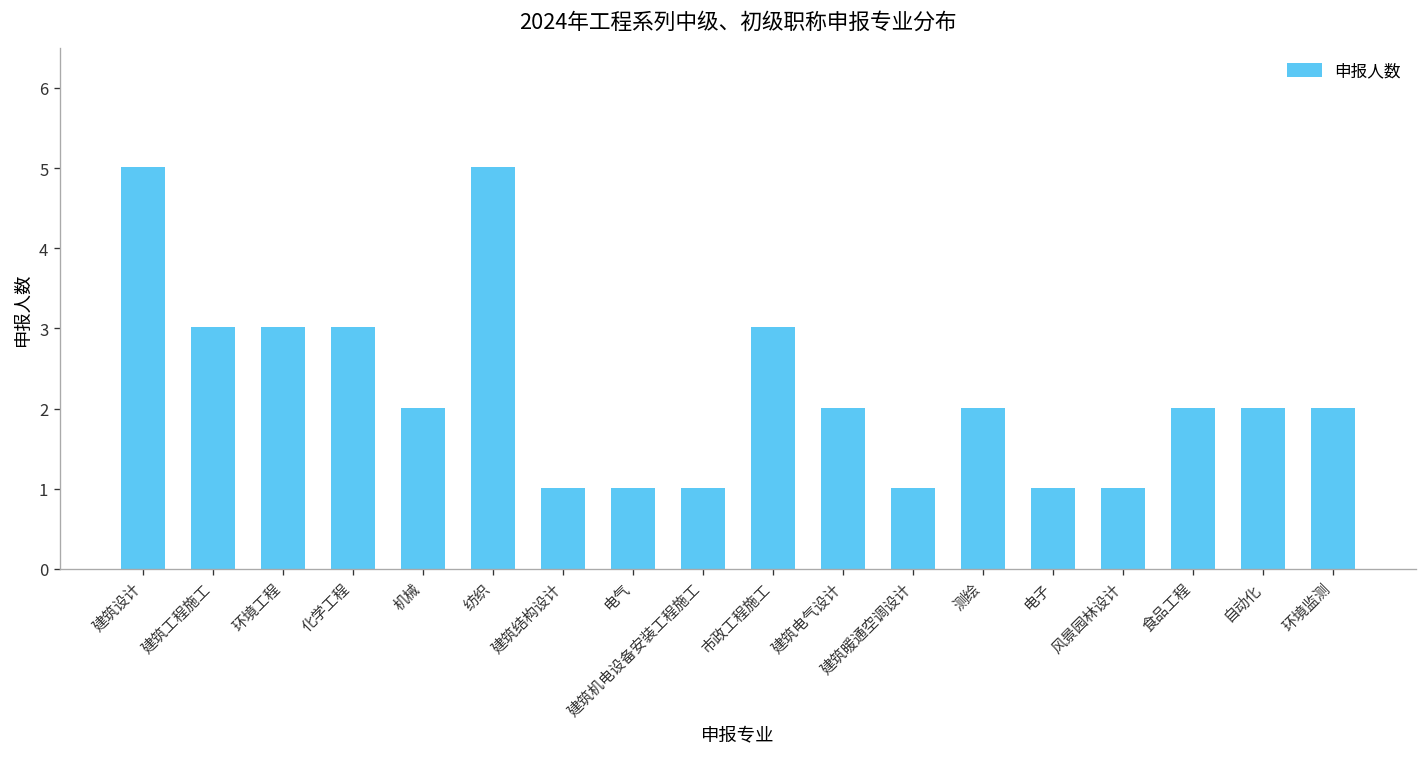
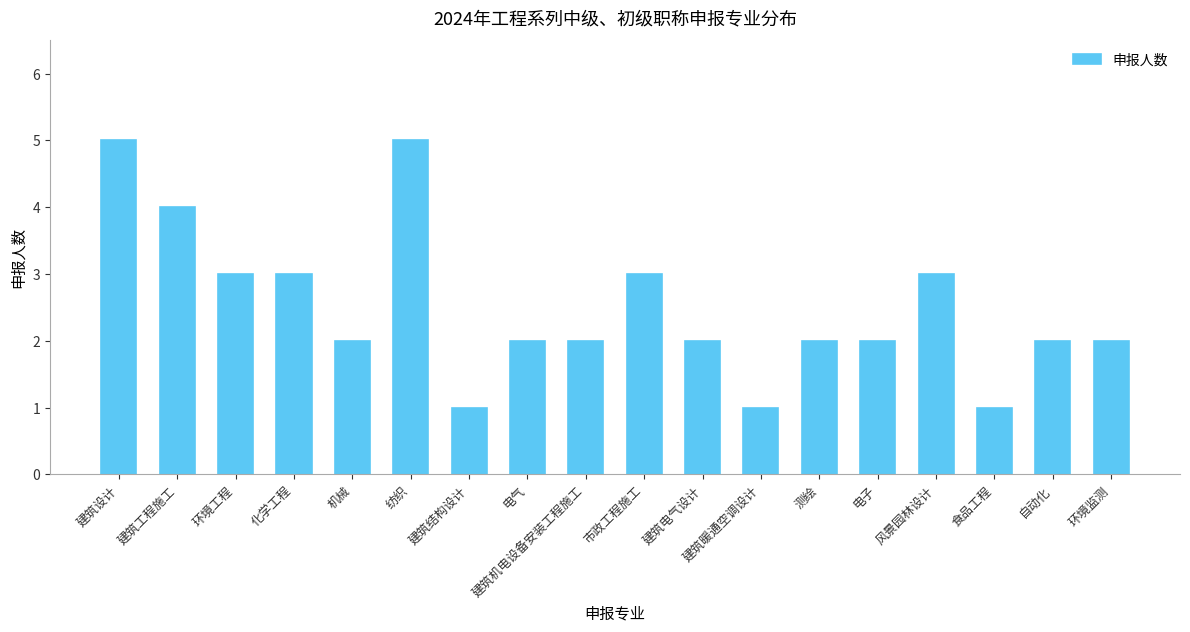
建筑工程施工: 3 -> 4
电气: 1 -> 2
建筑机电设备安装工程施工: 1 -> 2
电子: 1 -> 2
风景园林设计: 1 -> 3
食品工程: 2 -> 1
